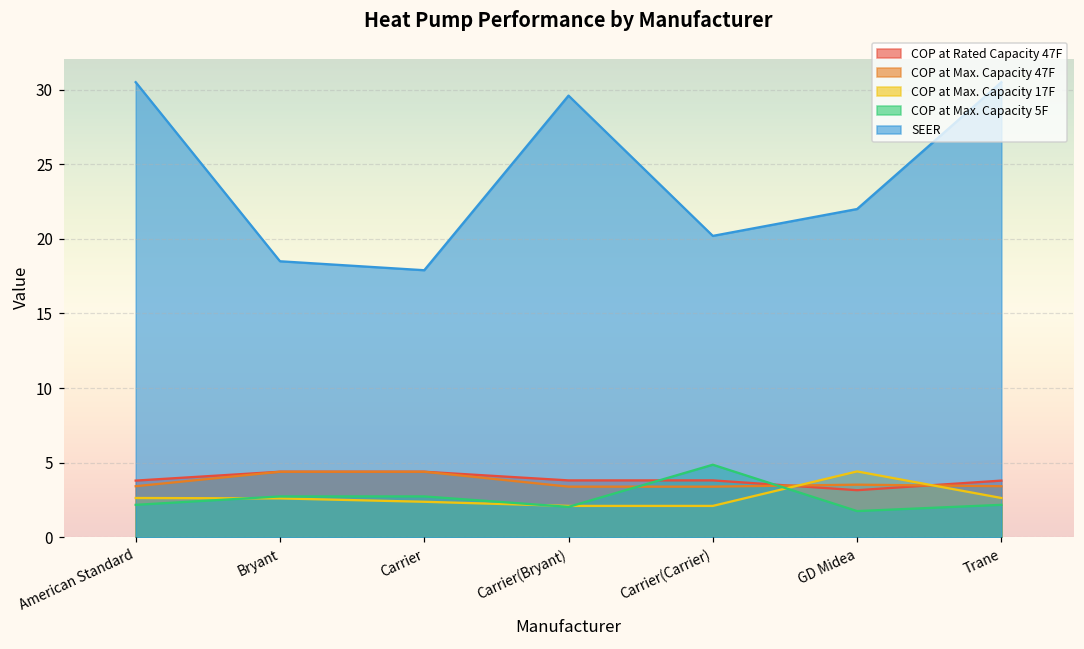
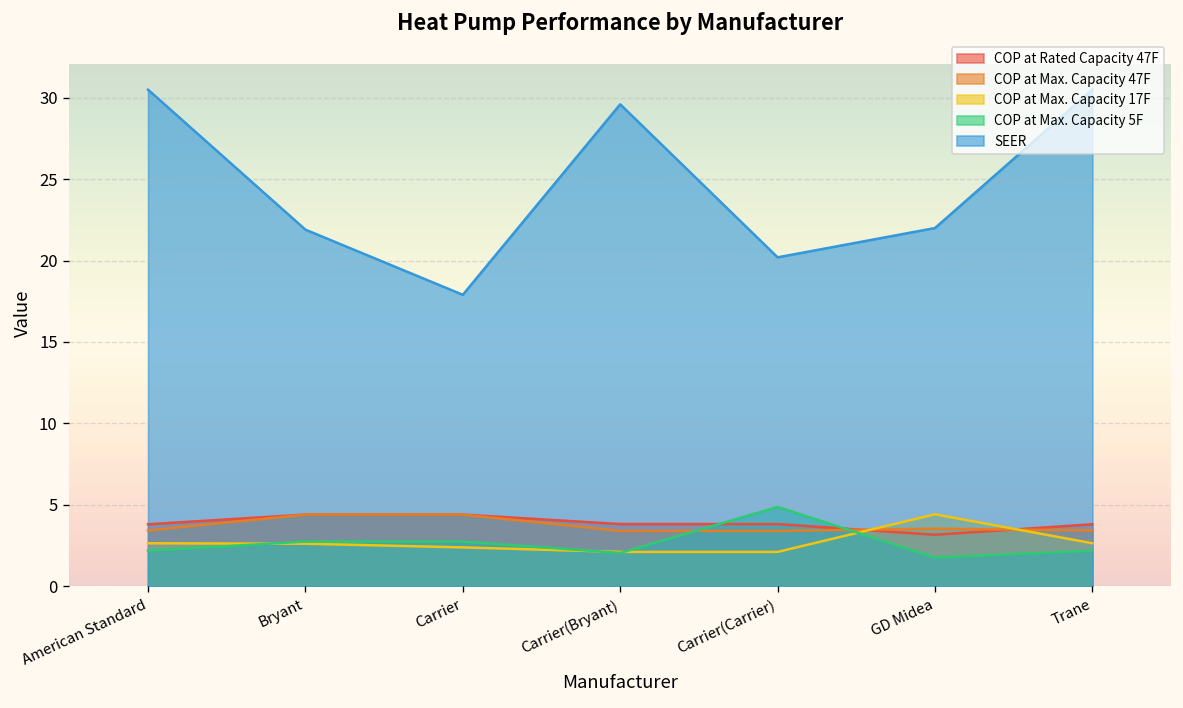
SEER, Bryant: 18.5 -> 21.9
